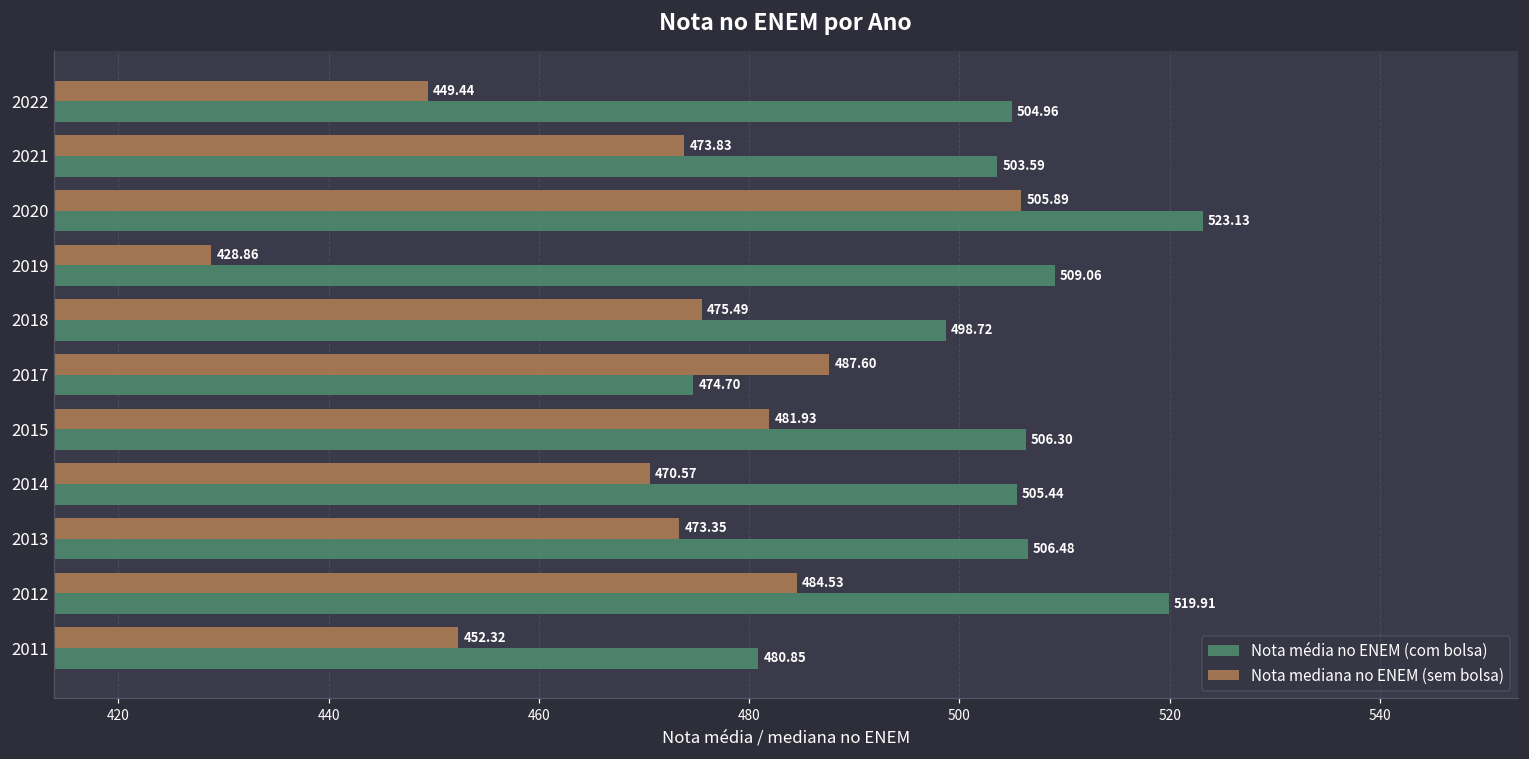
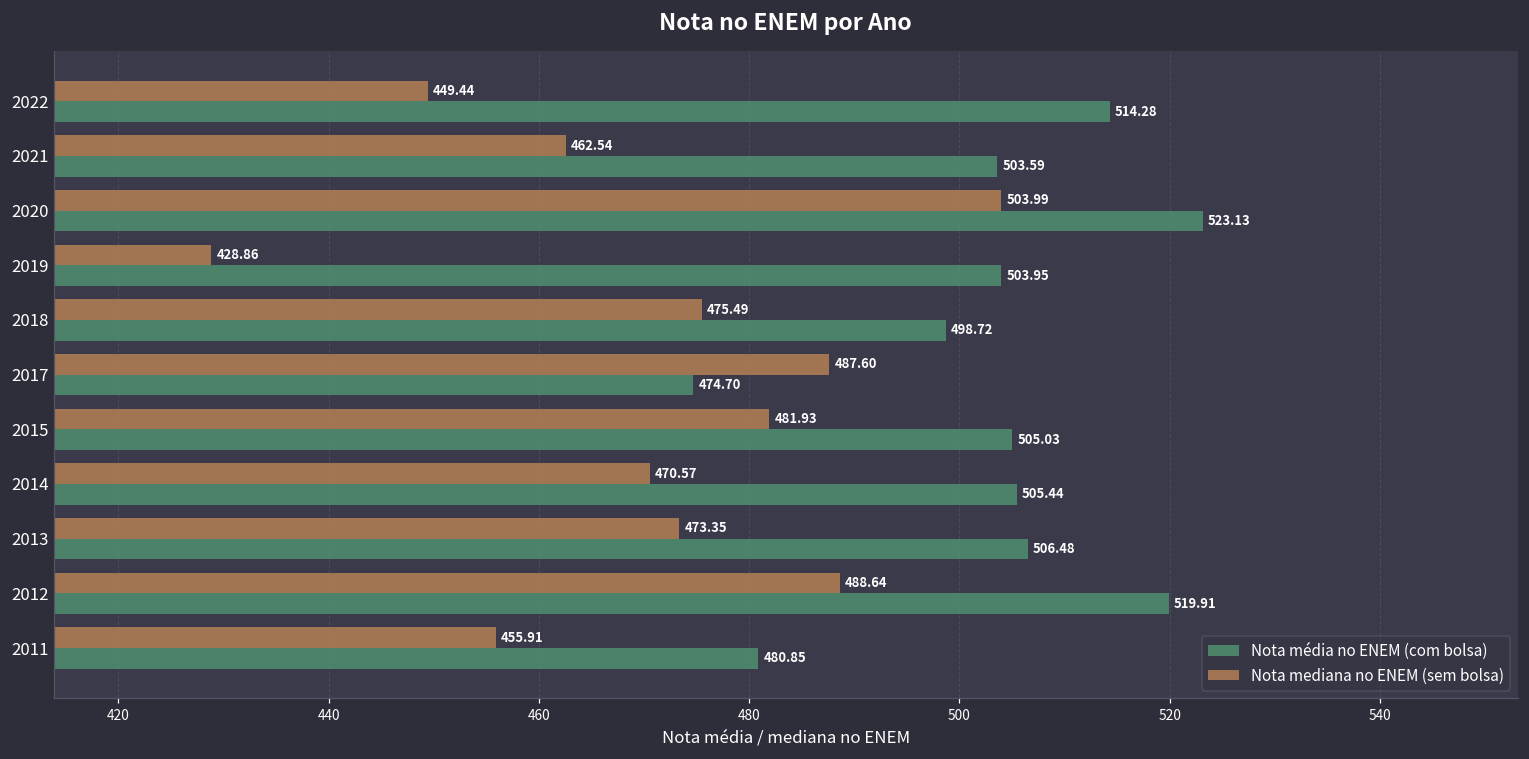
Nota média no ENEM (com bolsa), 2022: 504.96 -> 514.28
Nota mediana no ENEM (sem bolsa), 2021: 473.83 -> 462.54
Nota mediana no ENEM (sem bolsa), 2020: 505.89 -> 503.99
Nota média no ENEM (com bolsa), 2019: 509.06 -> 503.95
Nota média no ENEM (com bolsa), 2015: 506.30 -> 505.03
Nota mediana no ENEM (sem bolsa), 2012: 484.53 -> 488.64
Nota mediana no ENEM (sem bolsa), 2011: 452.32 -> 455.91
